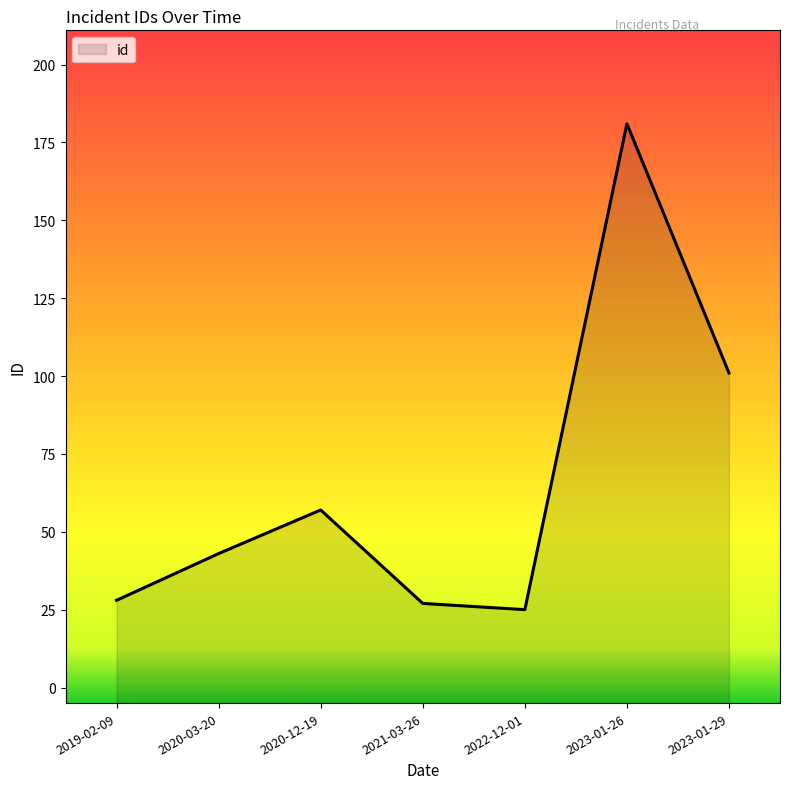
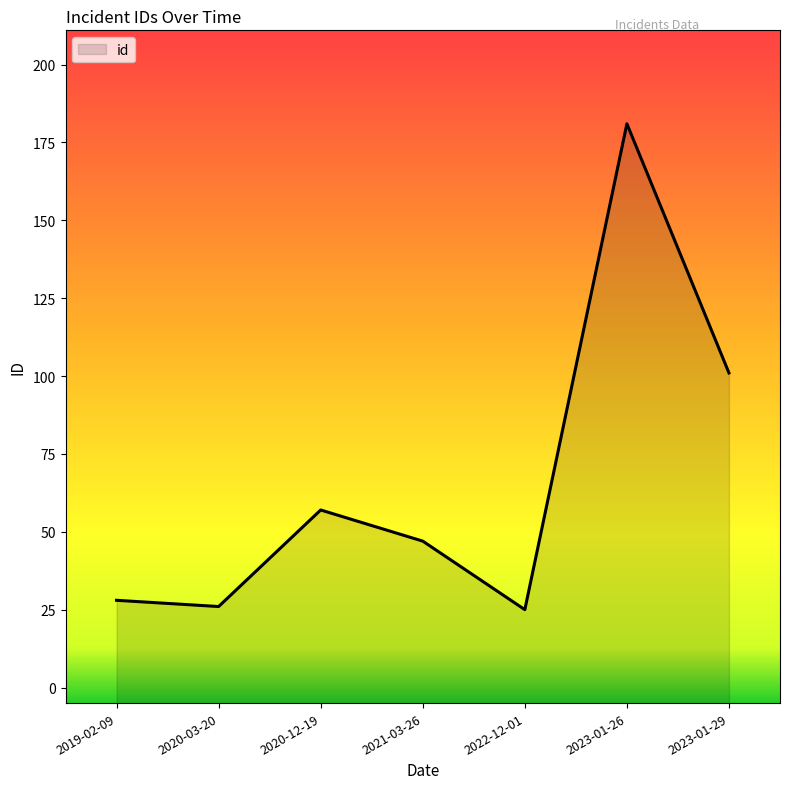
2020-03-20: 43 -> 26
2021-03-26: 27 -> 47
